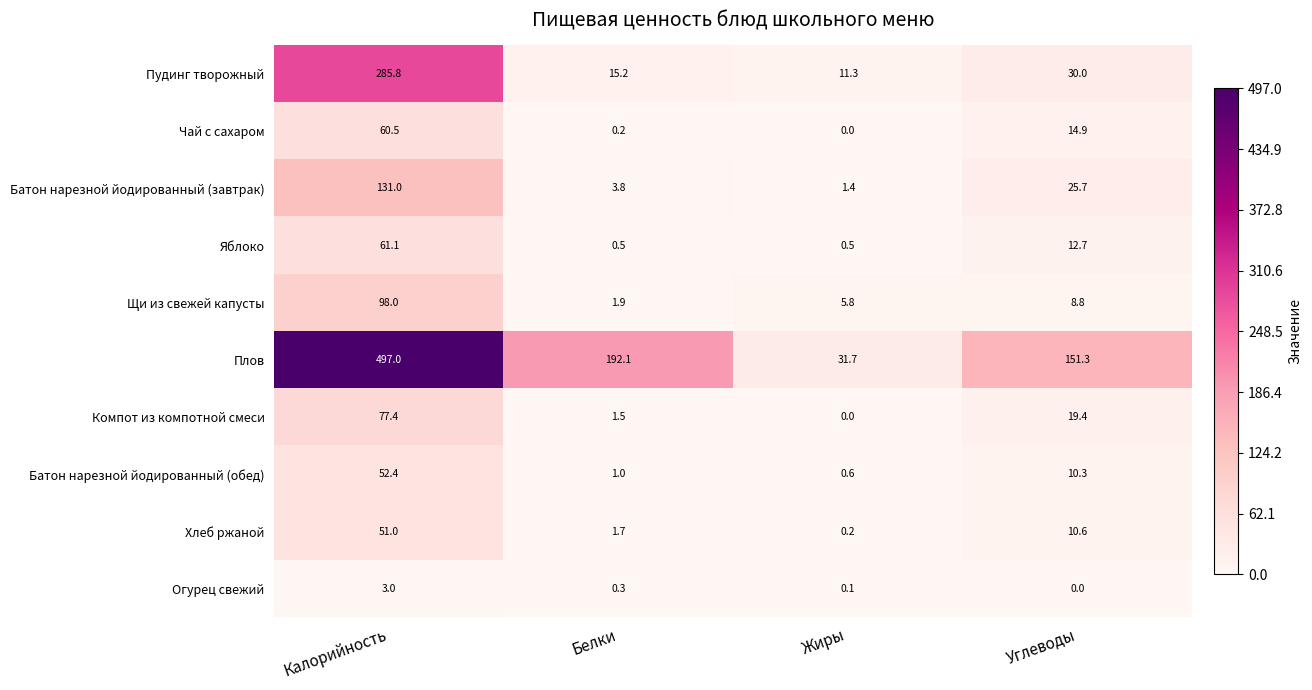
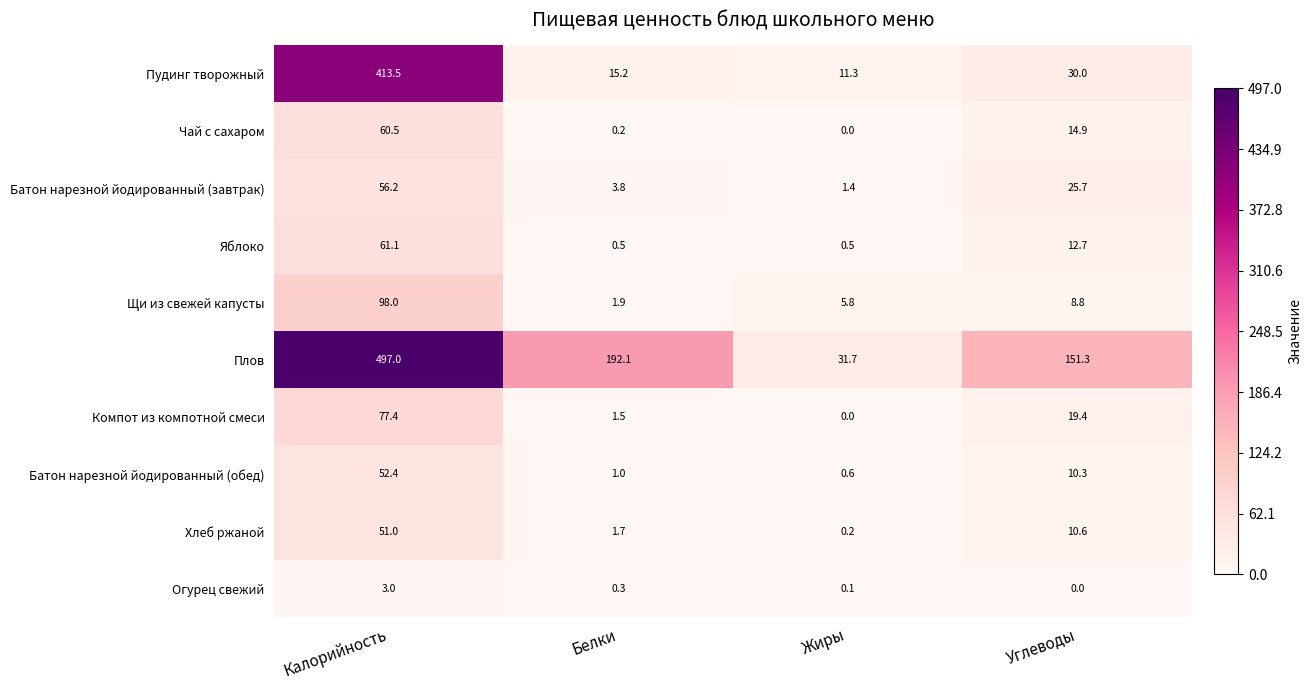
Пудинг творожный, Калорийность: 285.8 -> 413.5
Батон нарезной йодированный (завтрак), Калорийность: 131.0 -> 56.2
